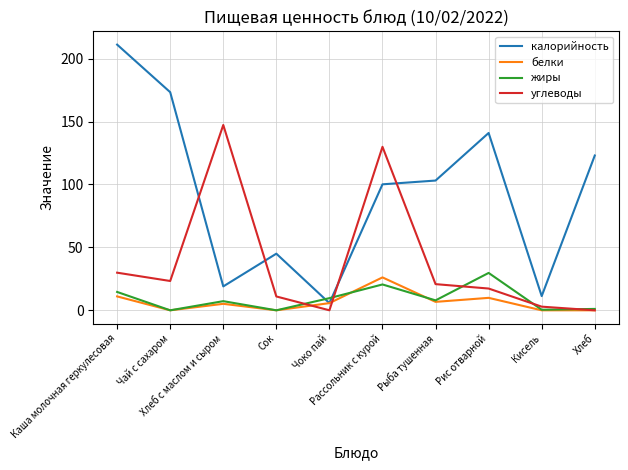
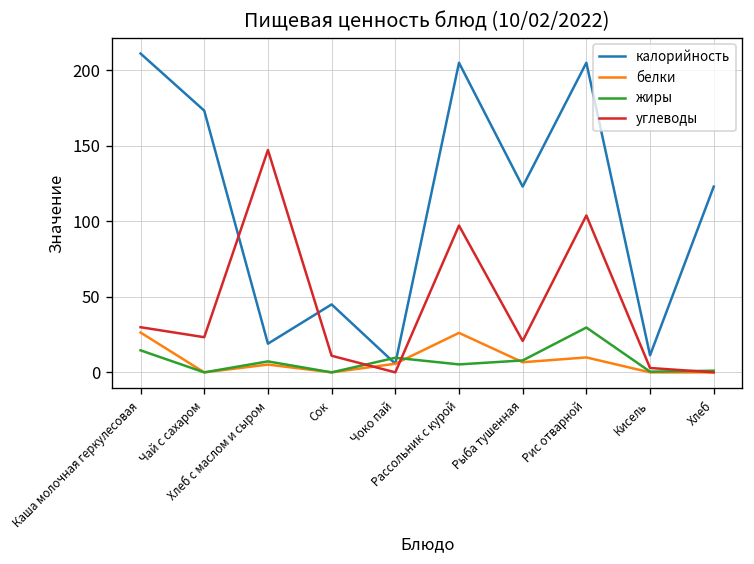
белки, Каша молочная геркулесовая: 11 -> 26
калорийность, Рассольник с курой: 100 -> 205
жиры, Рассольник с курой: 21 -> 5
углеводы, Рассольник с курой: 130 -> 97
калорийность, Рыба тушенная: 103 -> 123
калорийность, Рис отварной: 141 -> 205
углеводы, Рис отварной: 17 -> 104
